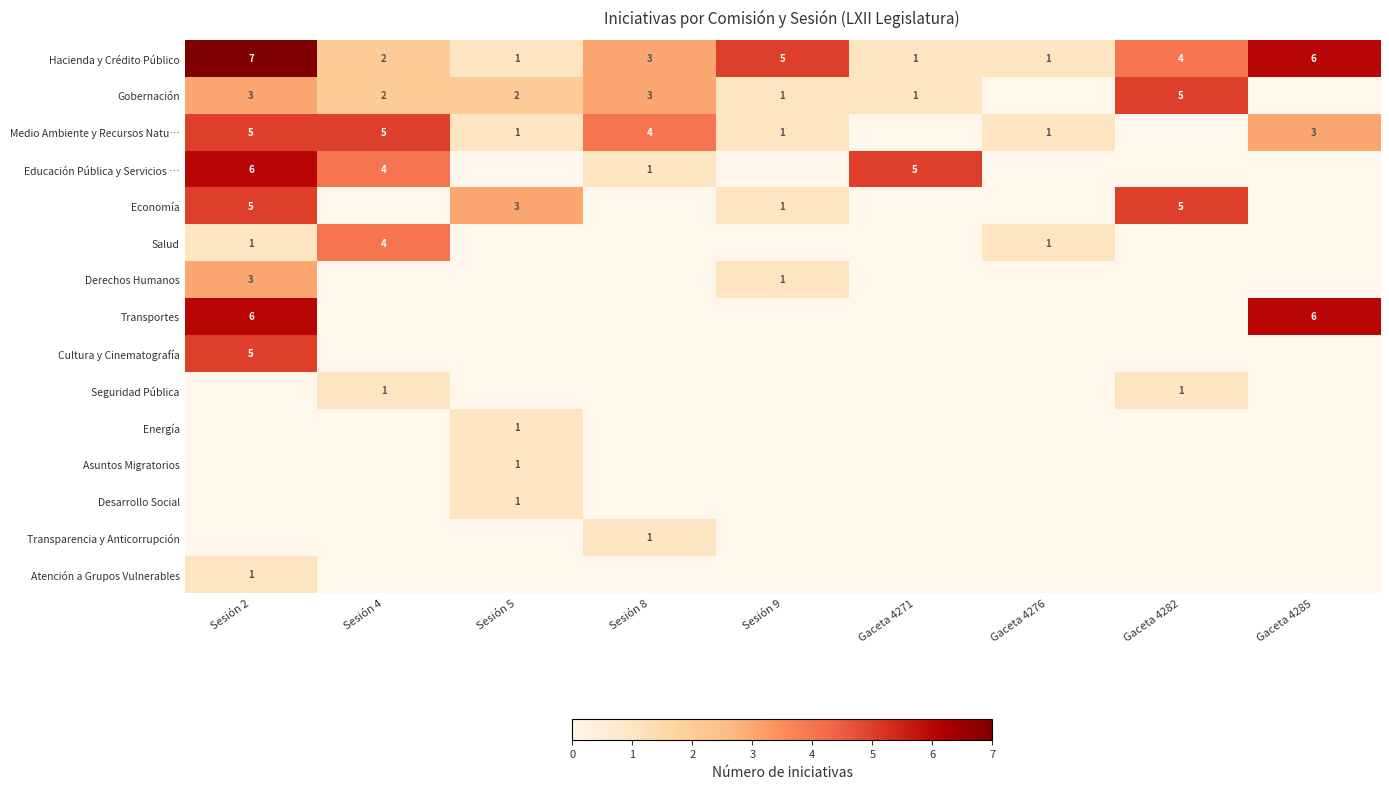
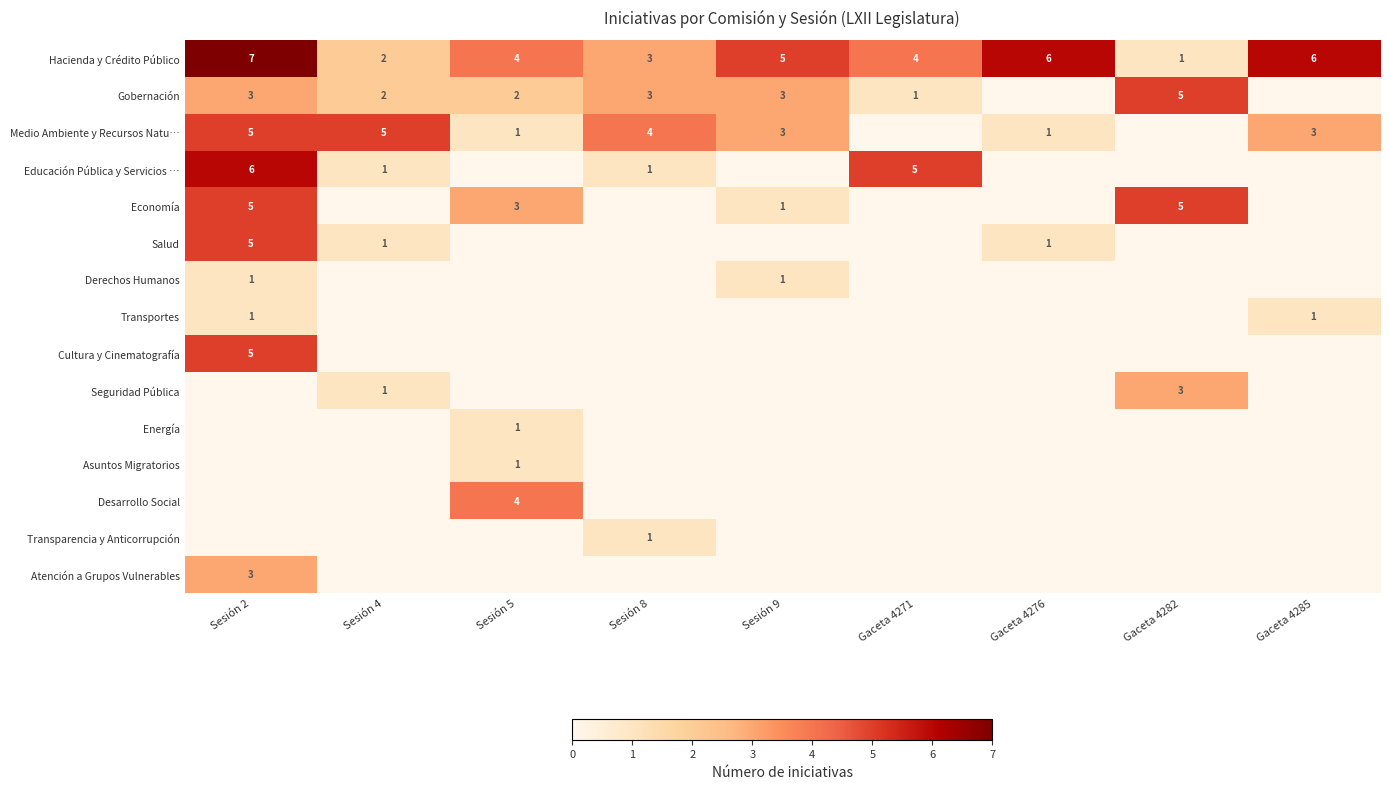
Hacienda y Crédito Público, Sesión 5: 1 -> 4
Hacienda y Crédito Público, Gaceta 4271: 1 -> 4
Hacienda y Crédito Público, Gaceta 4276: 1 -> 6
Hacienda y Crédito Público, Gaceta 4282: 4 -> 1
Gobernación, Sesión 9: 1 -> 3
Medio Ambiente y Recursos Natu…, Sesión 9: 1 -> 3
Educación Pública y Servicios …, Sesión 4: 4 -> 1
Salud, Sesión 2: 1 -> 5
Salud, Sesión 4: 4 -> 1
Derechos Humanos, Sesión 2: 3 -> 1
Transportes, Sesión 2: 6 -> 1
Transportes, Gaceta 4285: 6 -> 1
Seguridad Pública, Gaceta 4282: 1 -> 3
Desarrollo Social, Sesión 5: 1 -> 4
Atención a Grupos Vulnerables, Sesión 2: 1 -> 3
